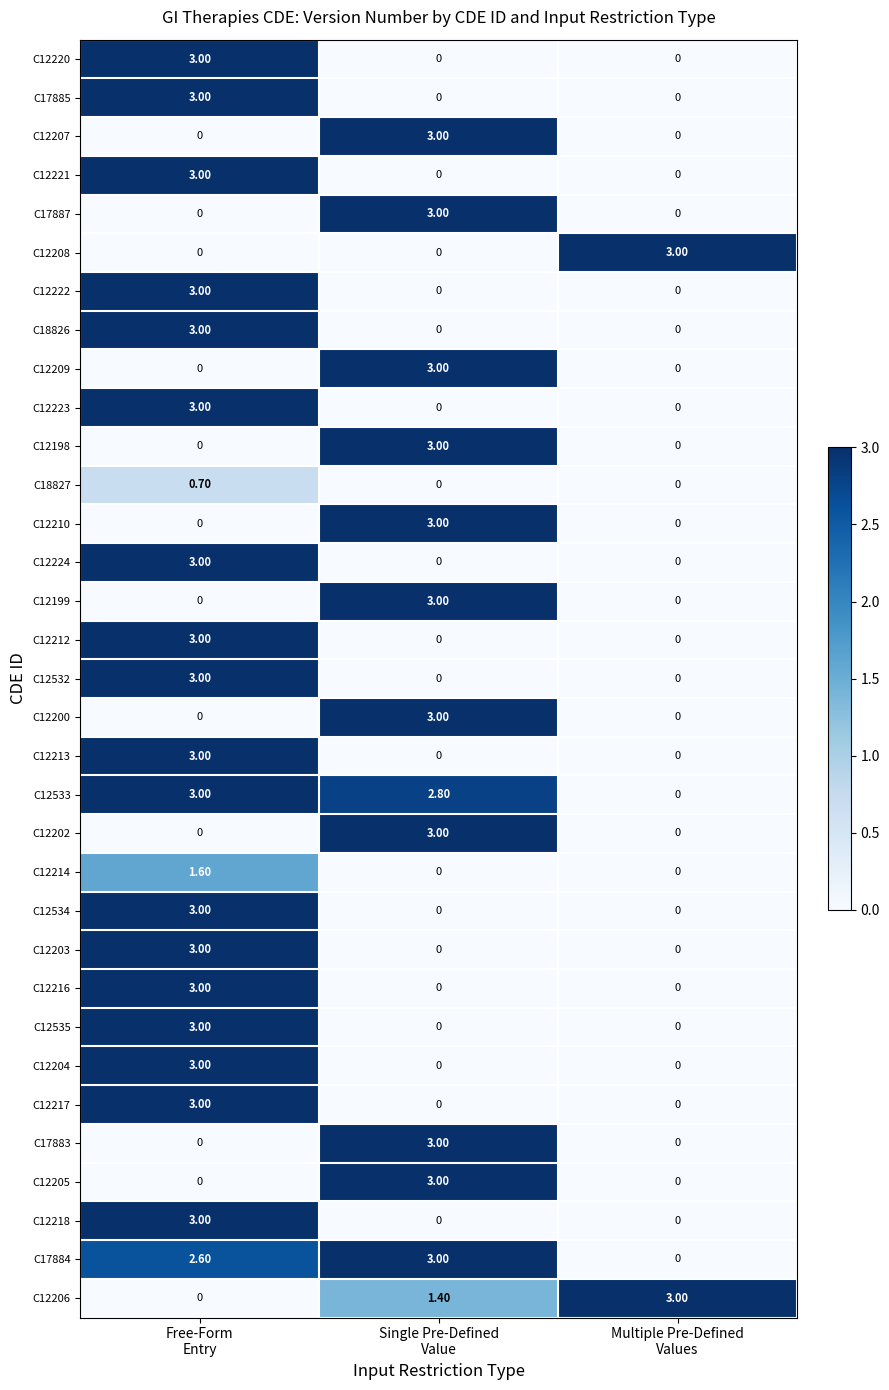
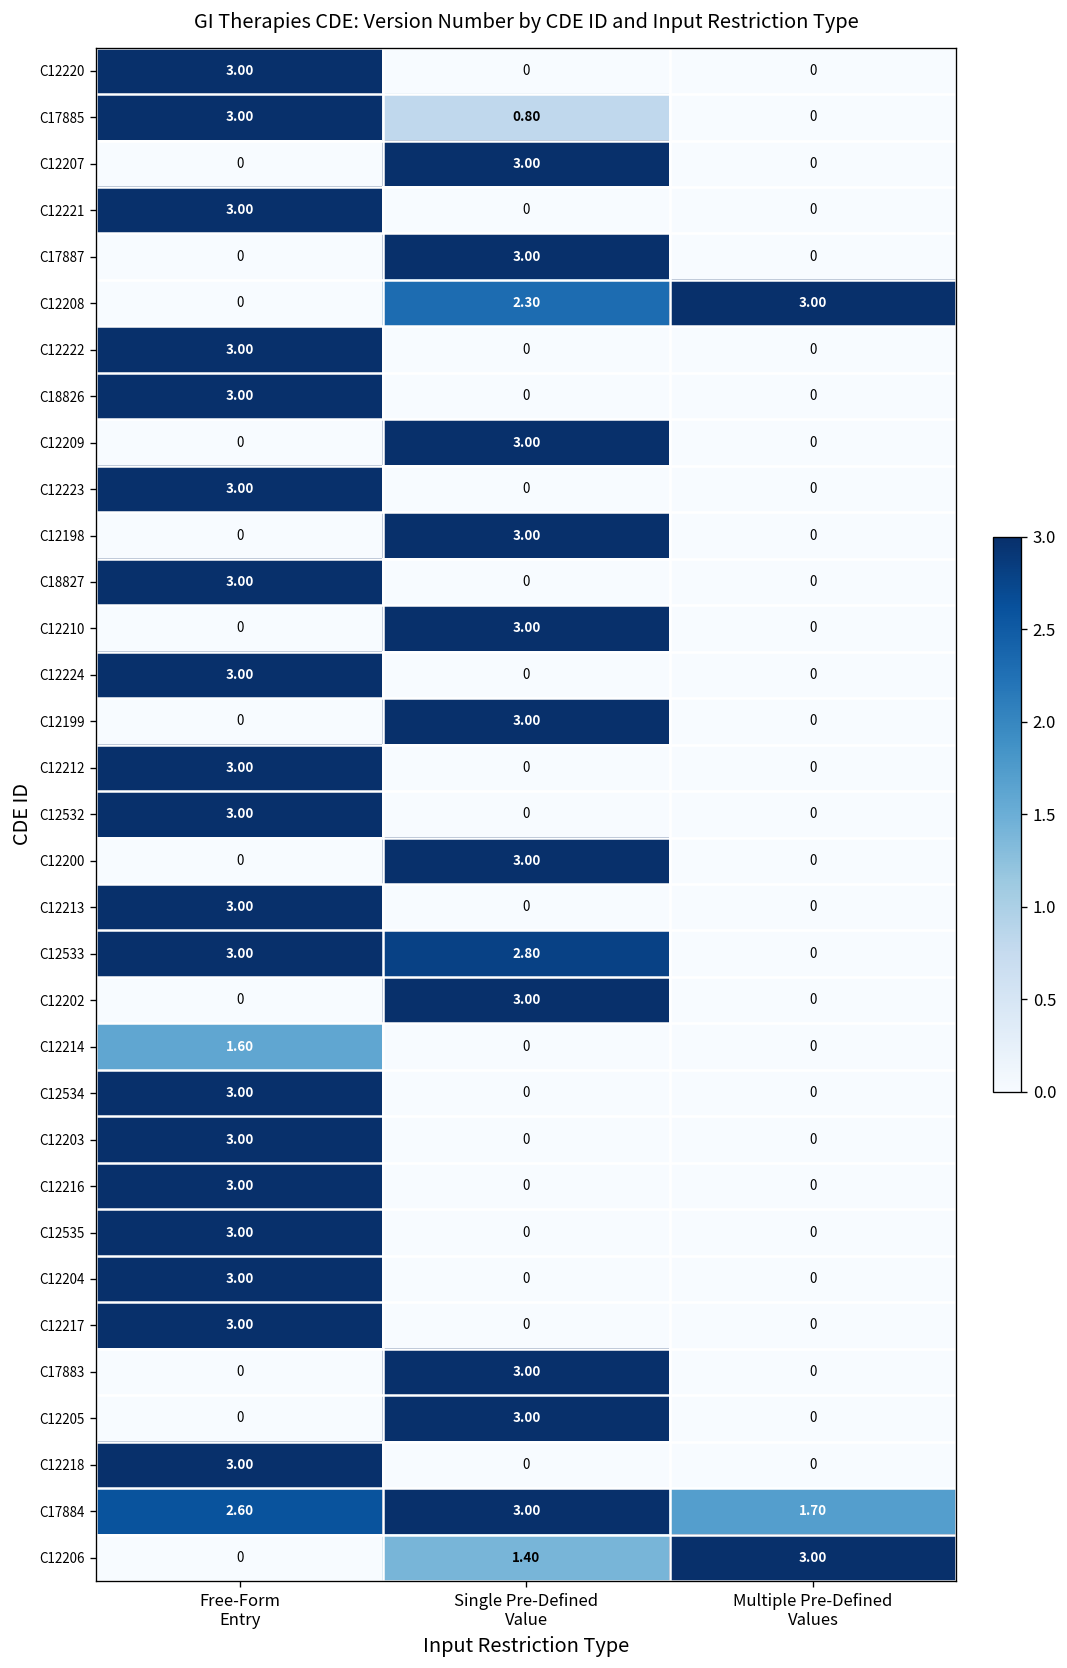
C17885, Single Pre-Defined Value: 0 -> 0.80
C12208, Single Pre-Defined Value: 0 -> 2.30
C18827, Free-Form Entry: 0.70 -> 3.00
C17884, Multiple Pre-Defined Values: 0 -> 1.70
